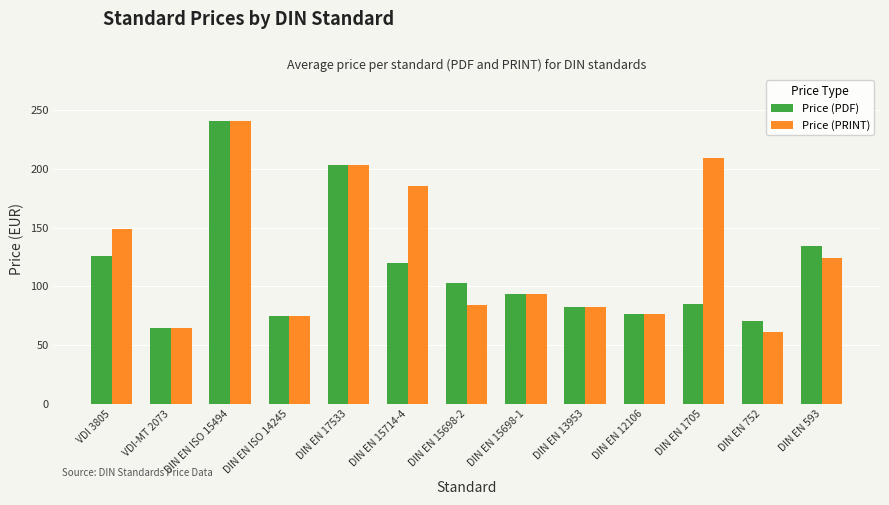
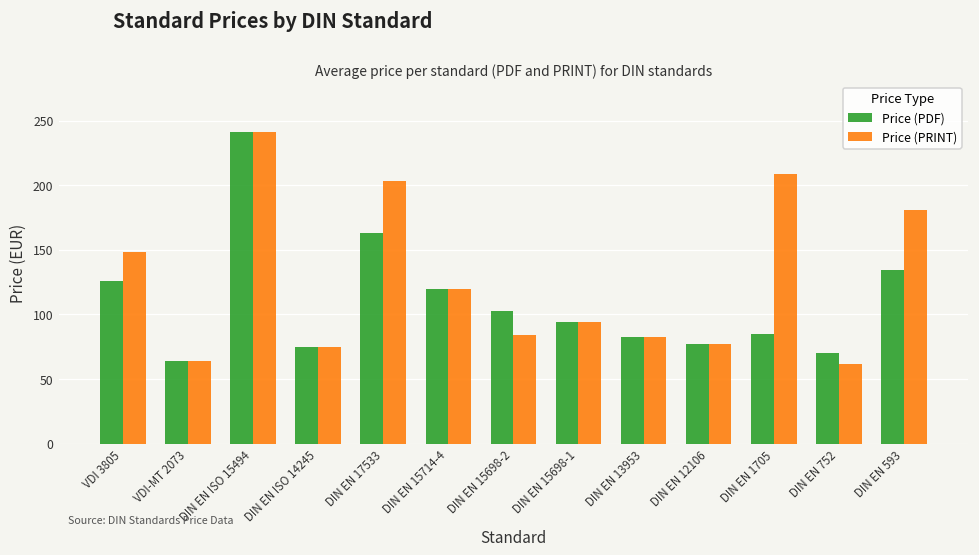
Price (PDF), DIN EN 17533: 203 -> 163
Price (PRINT), DIN EN 15714-4: 186 -> 119
Price (PRINT), DIN EN 593: 124 -> 181
